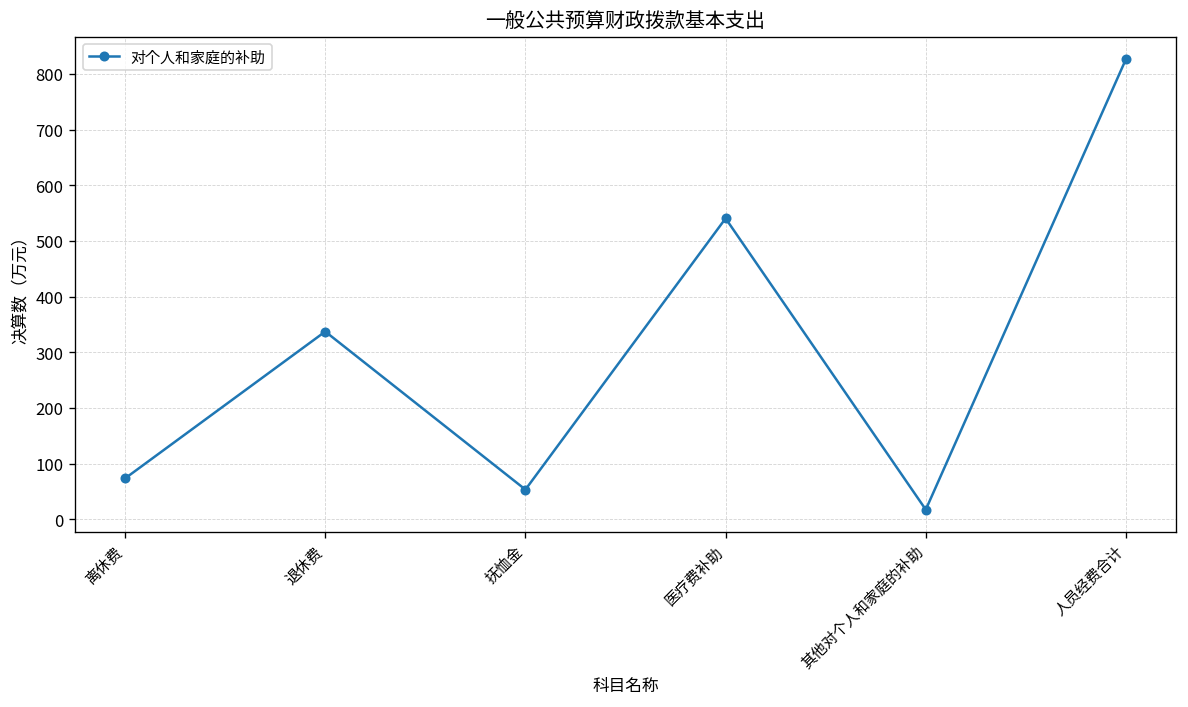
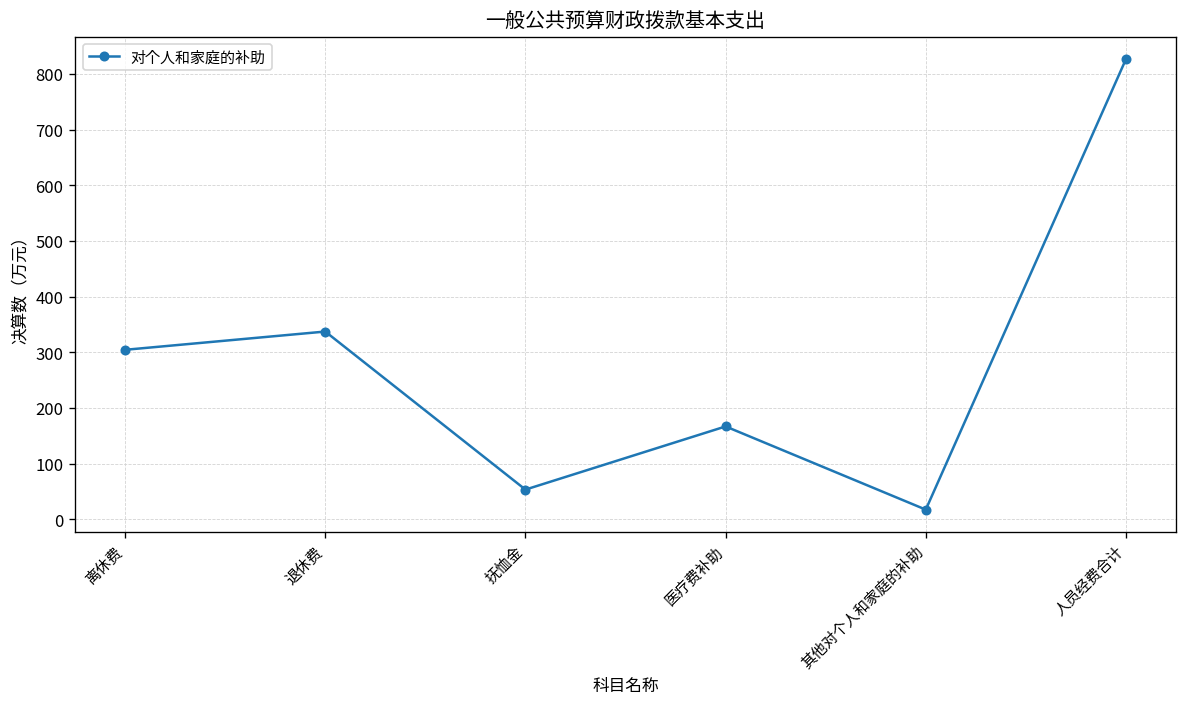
离休费: 70 -> 300
医疗费补助: 540 -> 170
